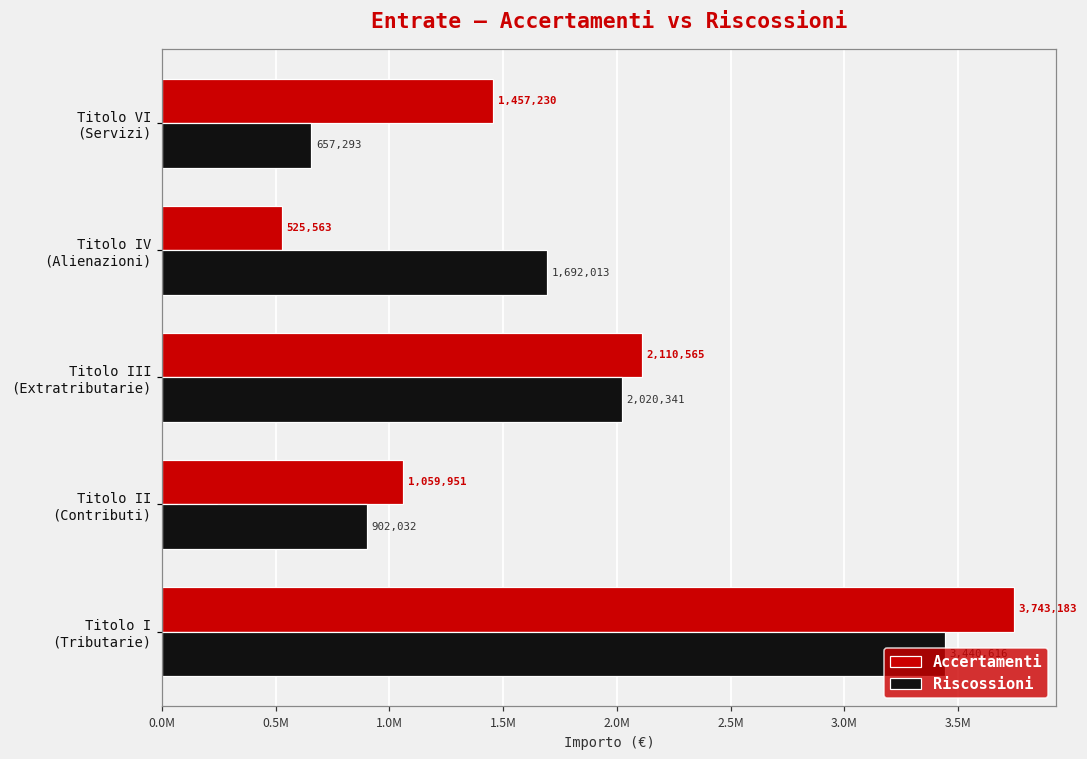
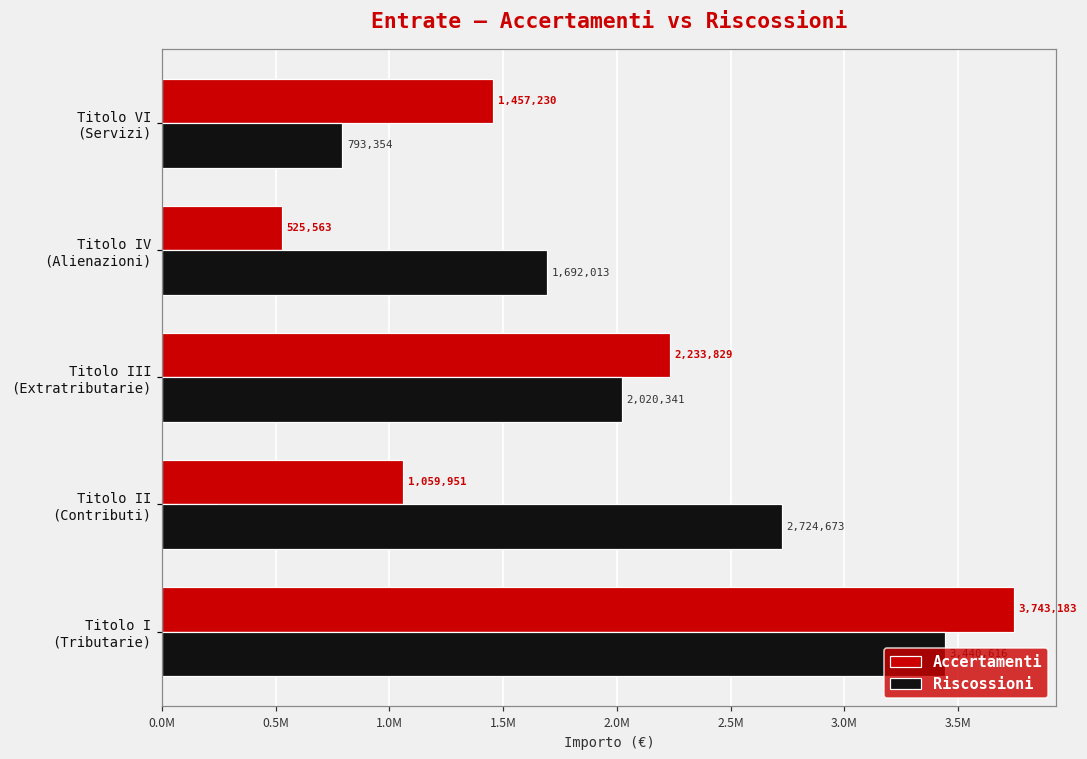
Riscossioni, Titolo VI (Servizi): 657,293 -> 793,354
Accertamenti, Titolo III (Extratributarie): 2,110,565 -> 2,233,829
Riscossioni, Titolo II (Contributi): 902,032 -> 2,724,673
